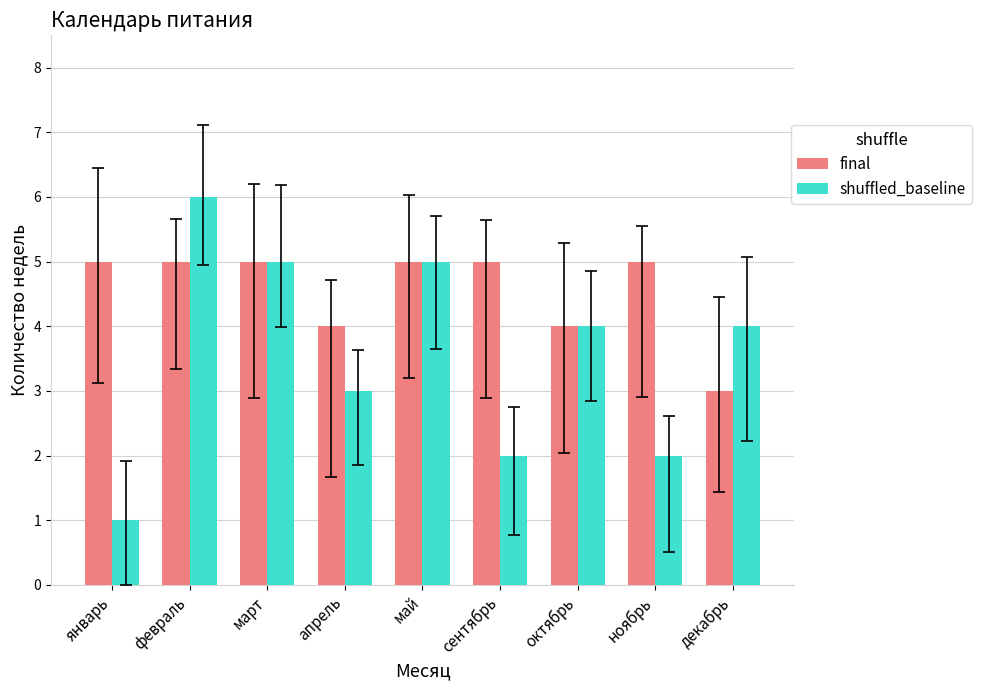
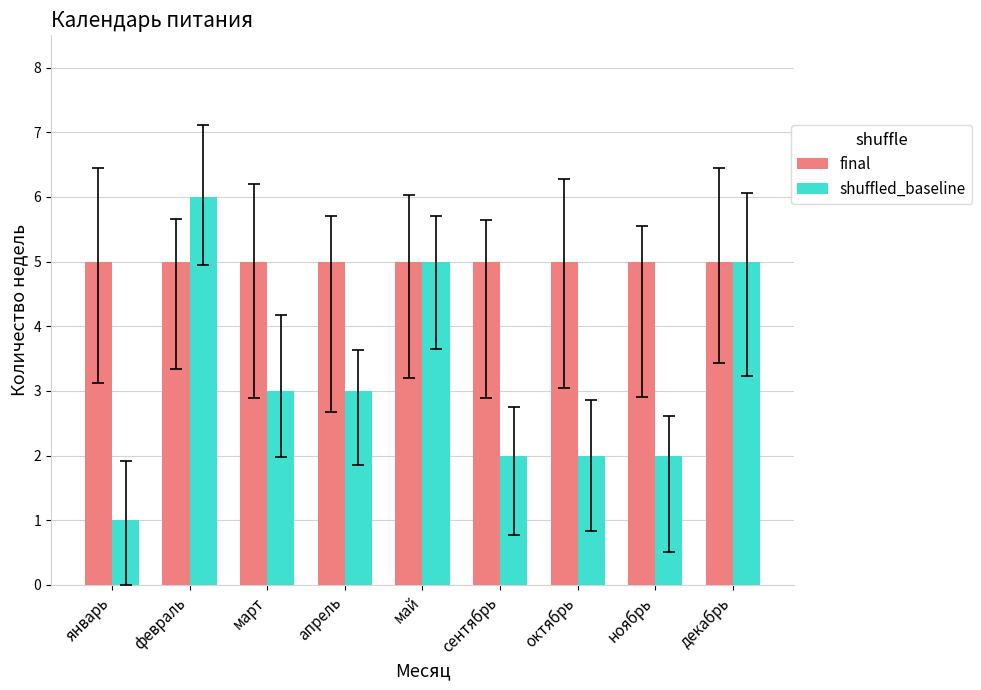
shuffled_baseline, март: 5 -> 3
final, апрель: 4 -> 5
final, октябрь: 4 -> 5
shuffled_baseline, октябрь: 4 -> 2
final, декабрь: 3 -> 5
shuffled_baseline, декабрь: 4 -> 5
